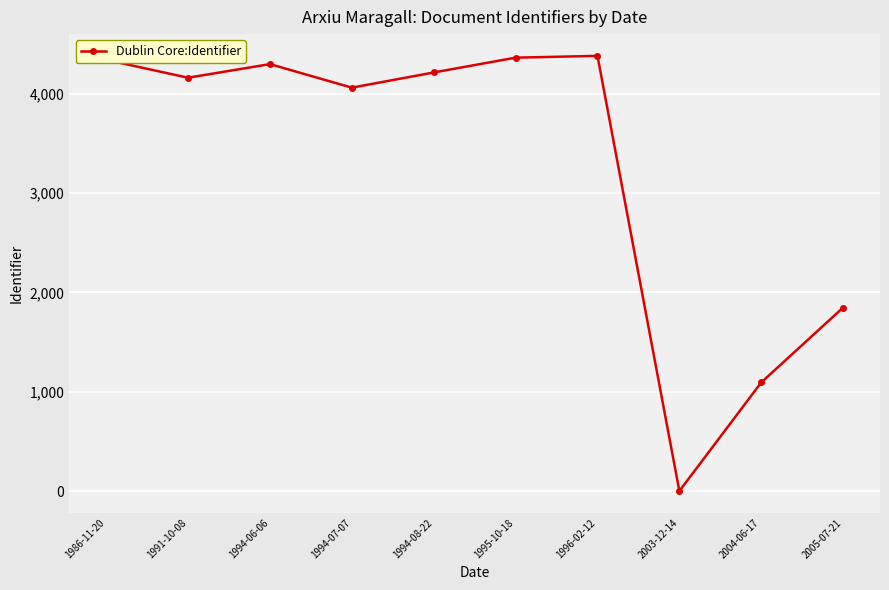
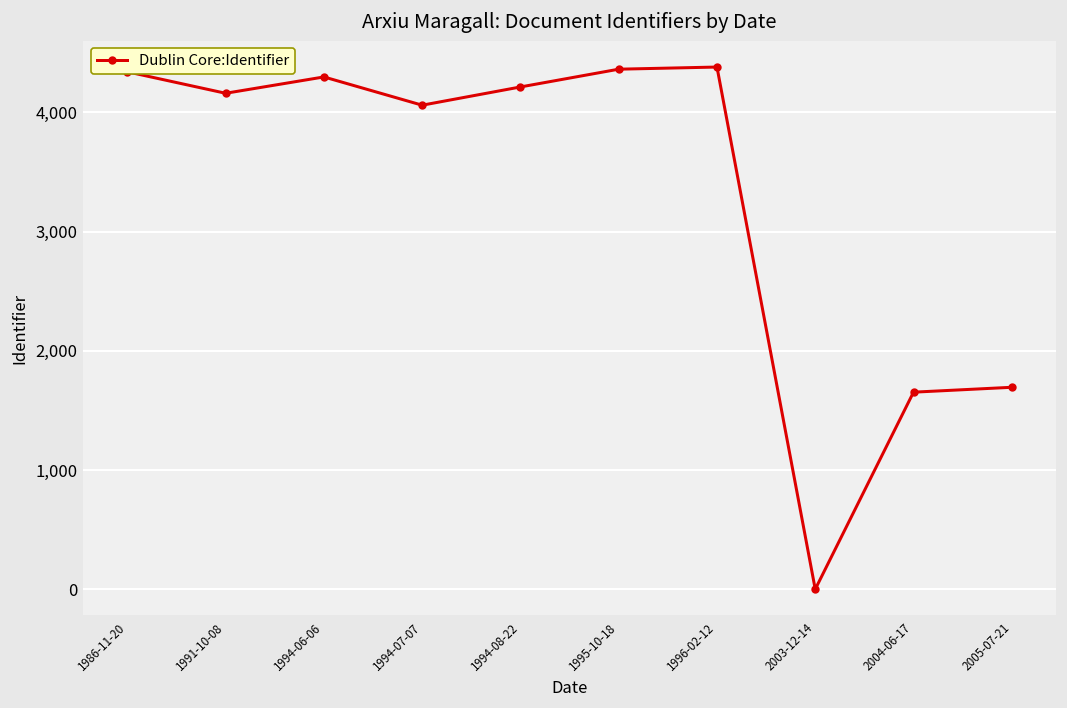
2004-06-17: 1,100 -> 1,700
2005-07-21: 1,800 -> 1,700
